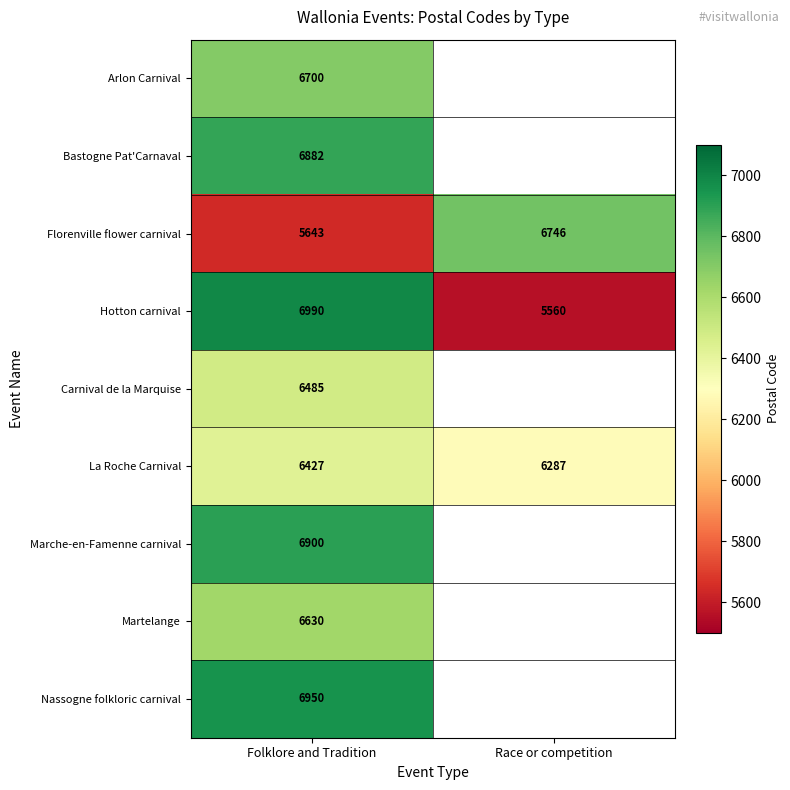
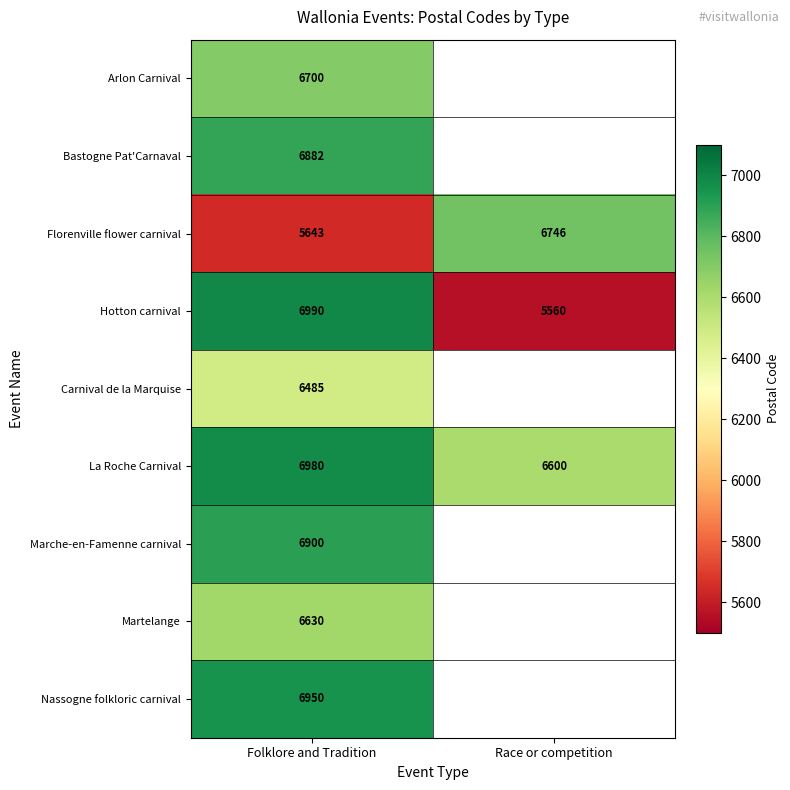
La Roche Carnival, Folklore and Tradition: 6427 -> 6980
La Roche Carnival, Race or competition: 6287 -> 6600
